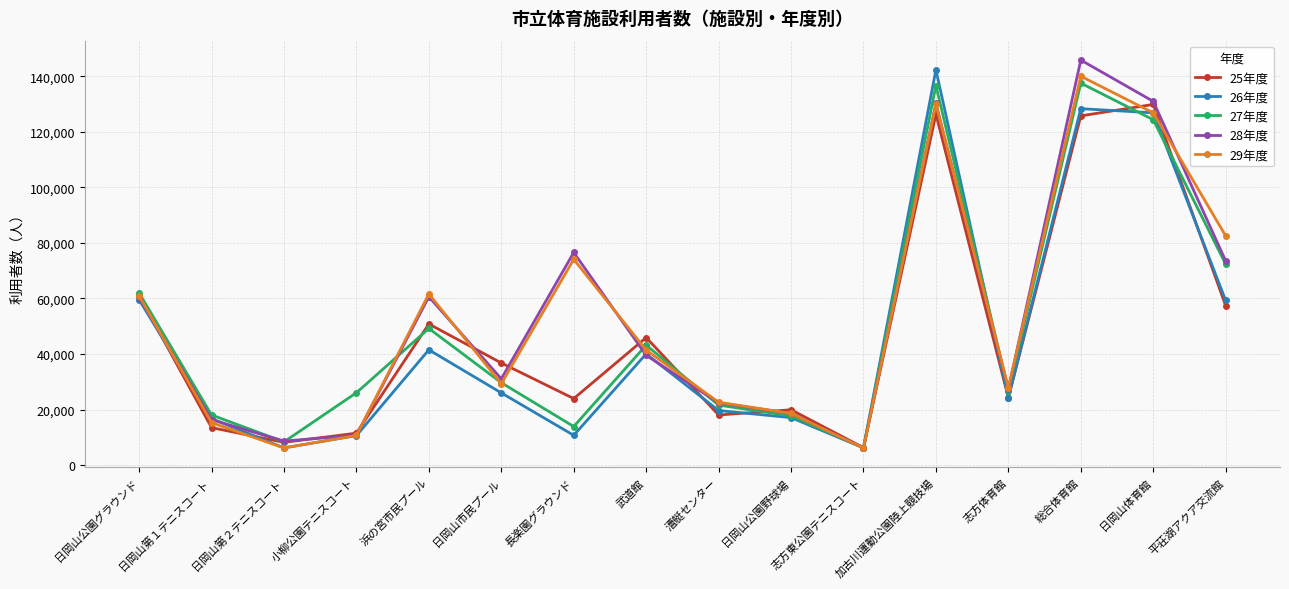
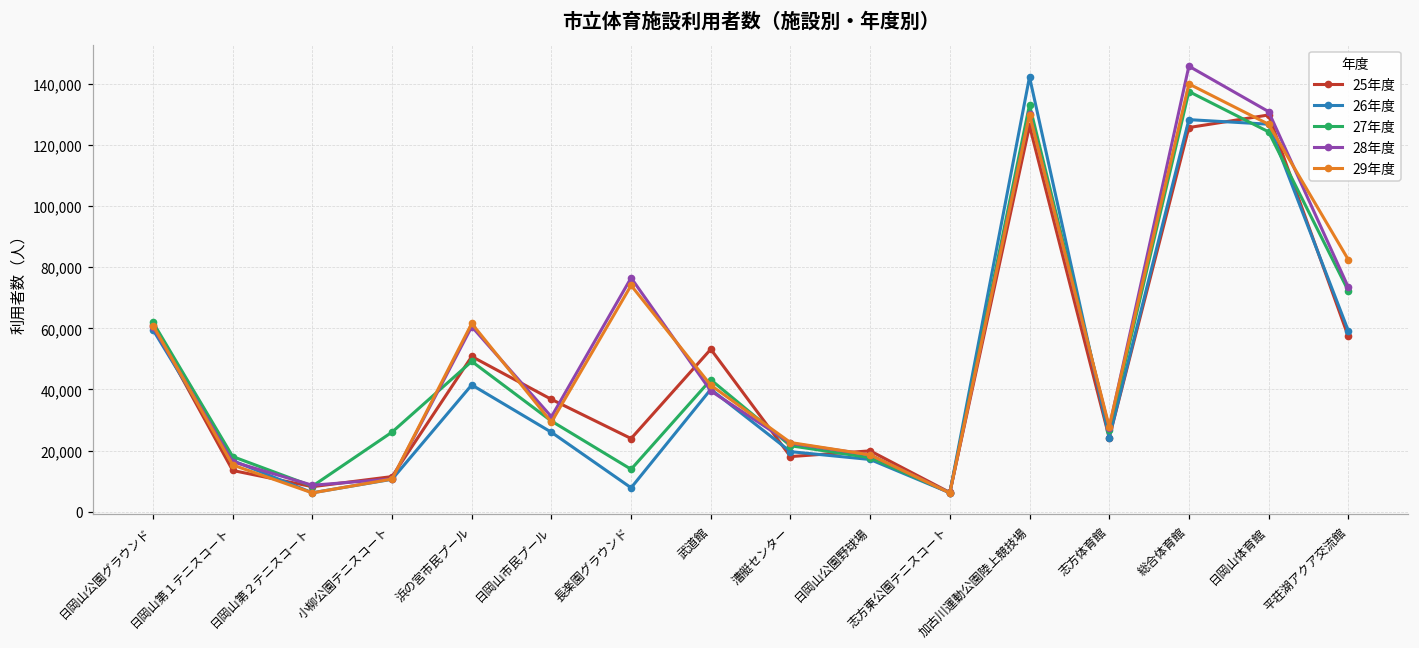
26年度, 長楽園グラウンド: 11,000 -> 8,000
25年度, 武道館: 46,000 -> 53,000
27年度, 加古川運動公園陸上競技場: 137,000 -> 133,000
